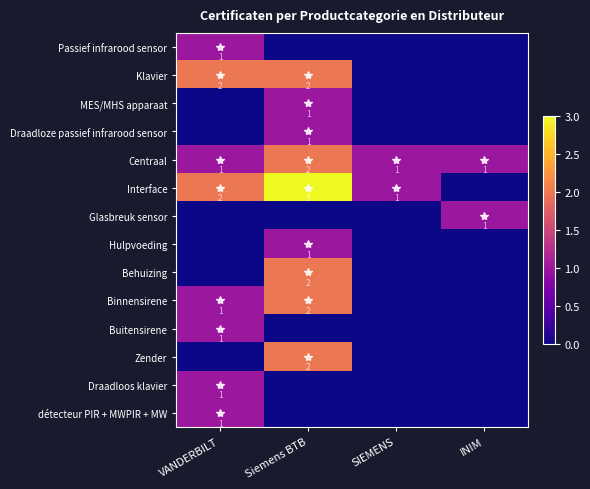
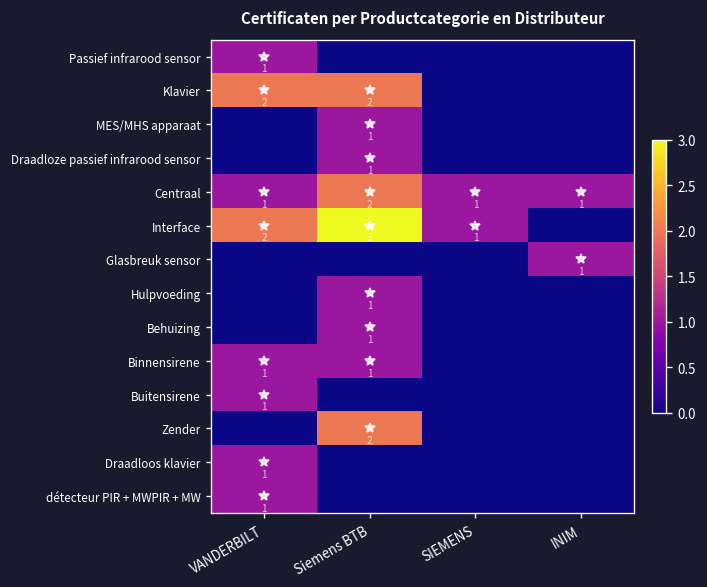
Behuizing, Siemens BTB: 2 -> 1
Binnensirene, Siemens BTB: 2 -> 1
